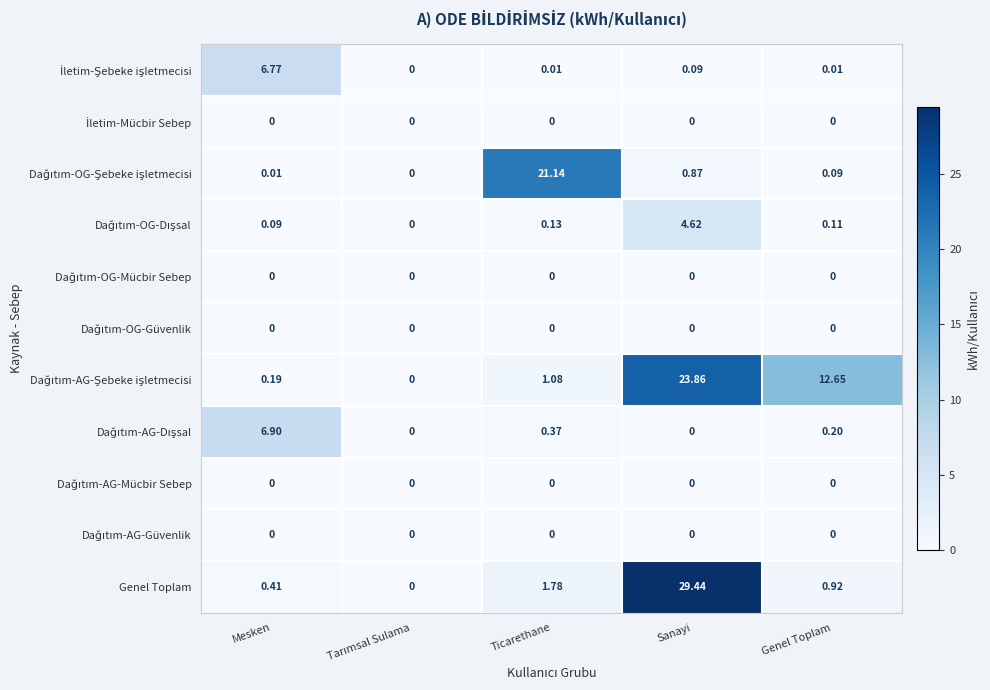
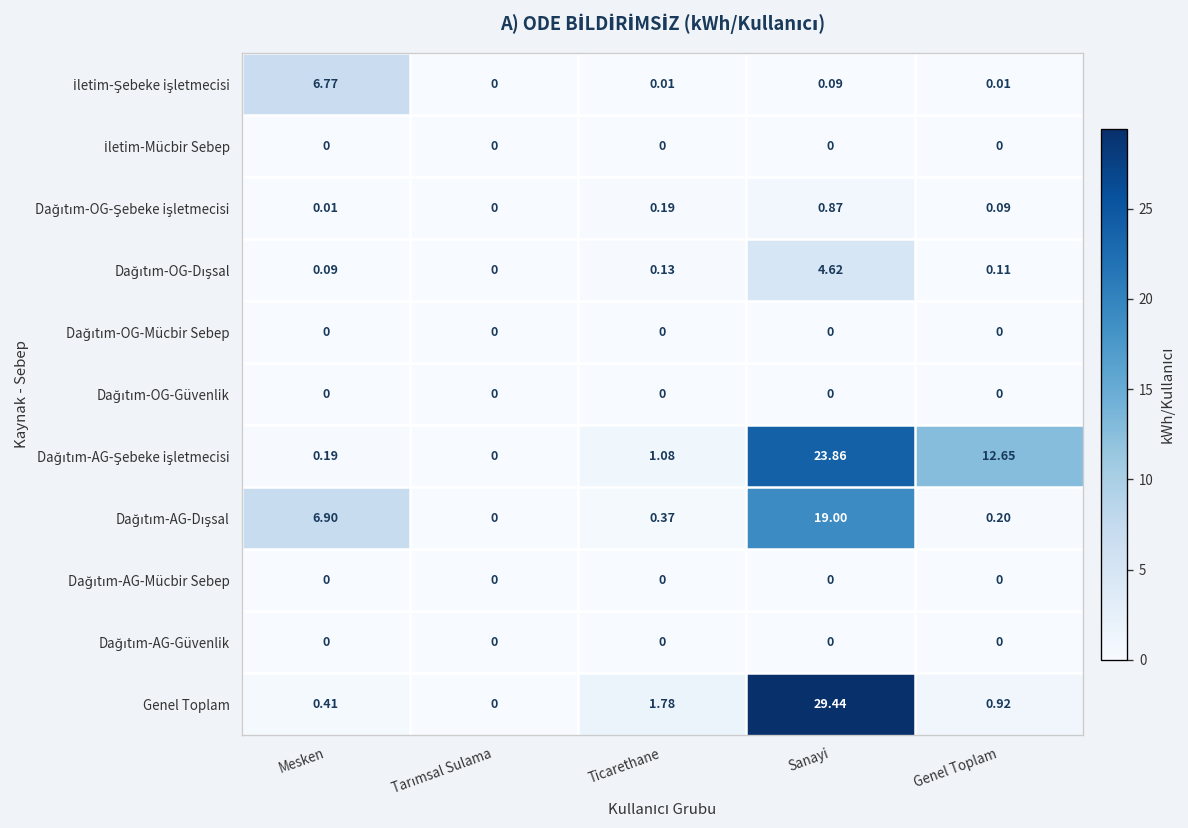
Dağıtım-OG-Şebeke işletmecisi, Ticarethane: 21.14 -> 0.19
Dağıtım-AG-Dışsal, Sanayi: 0 -> 19.00
